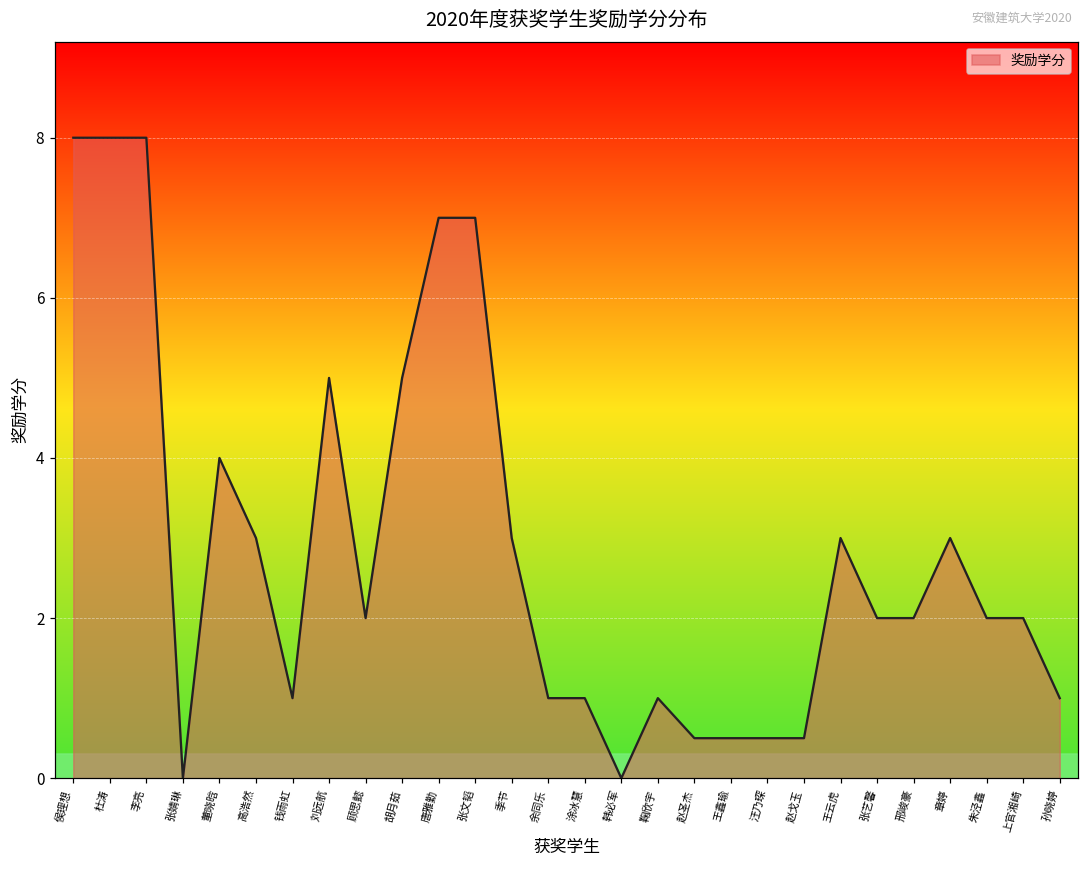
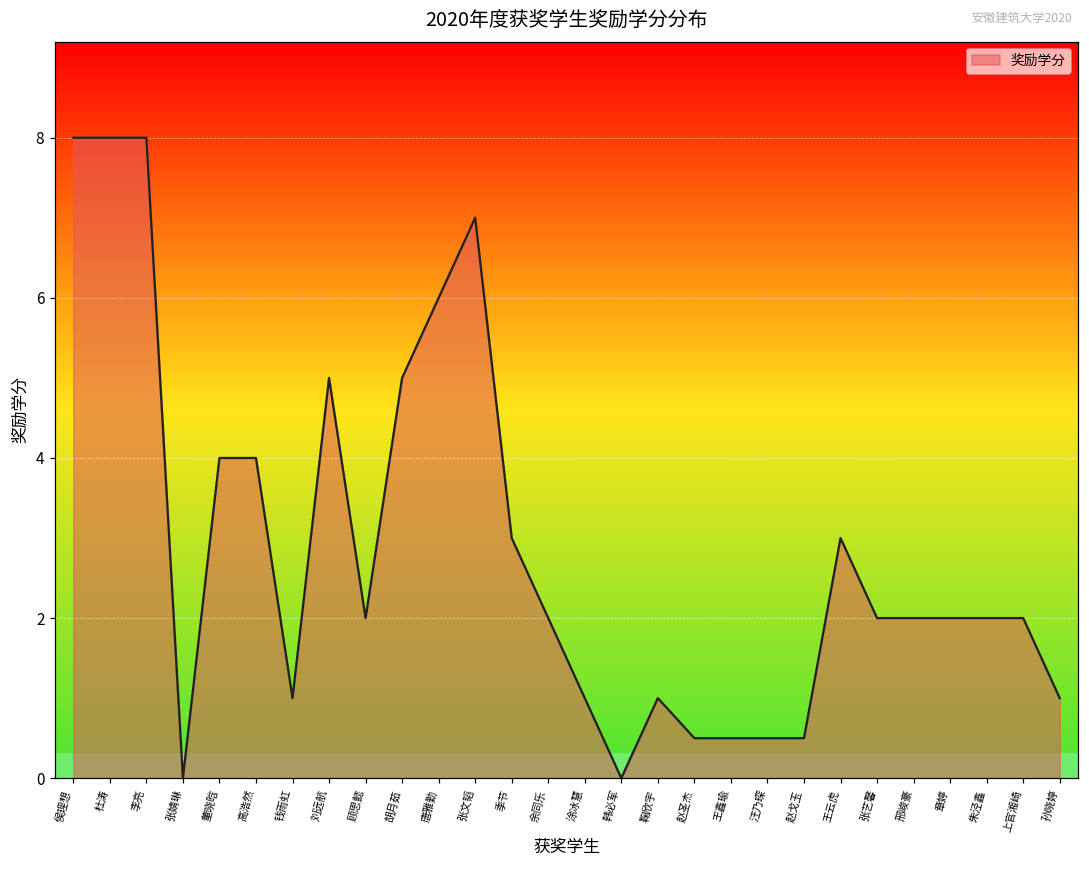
高浩然: 3 -> 4
唐雅勤: 7 -> 6
余同乐: 1 -> 2
章婷: 3 -> 2
